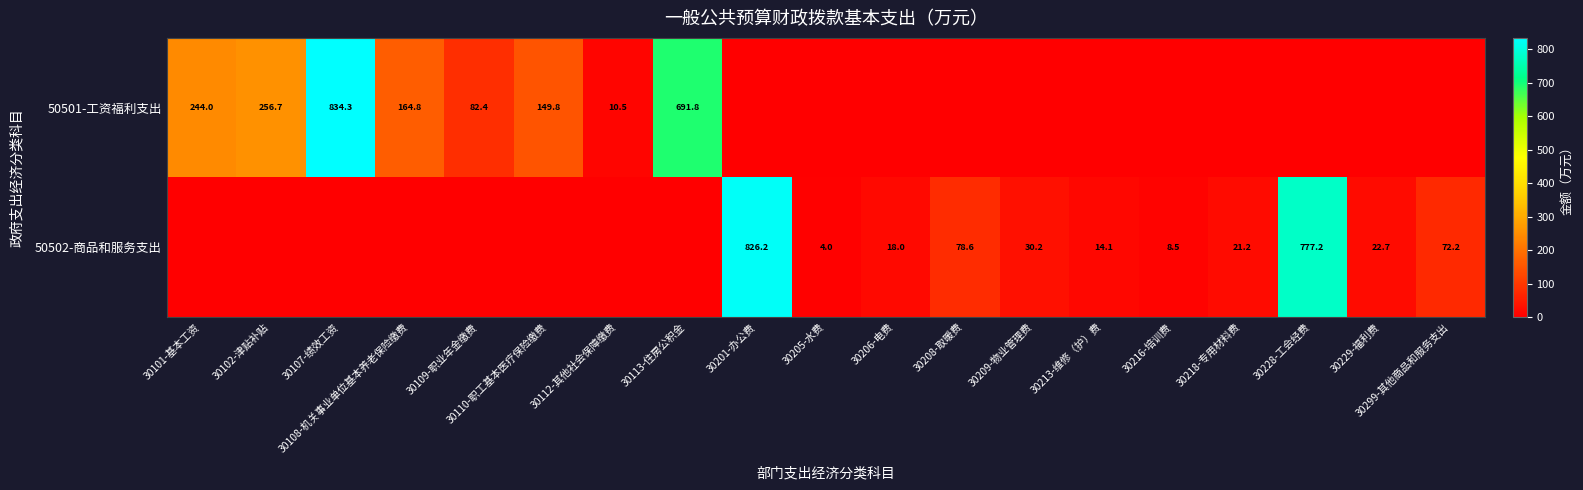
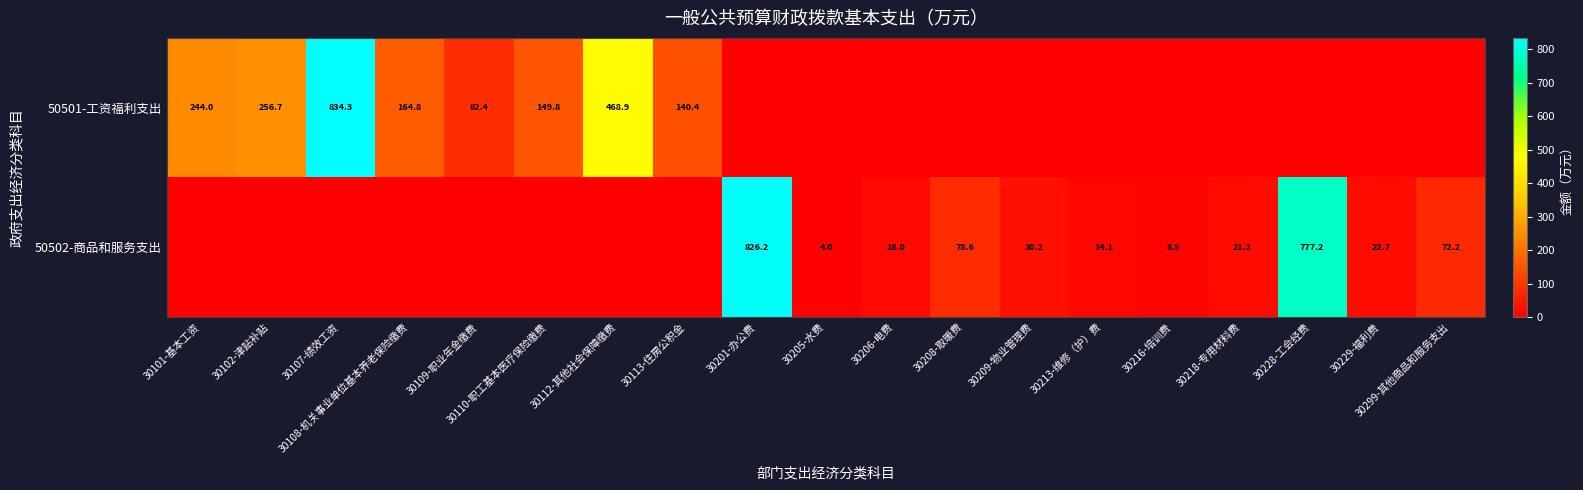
50501-工资福利支出, 30112-其他社会保障缴费: 10.5 -> 468.9
50501-工资福利支出, 30113-住房公积金: 691.8 -> 140.4
